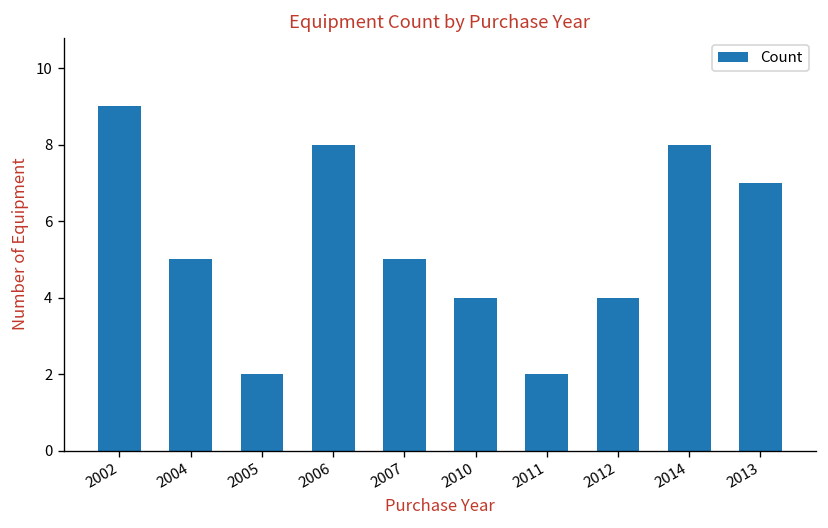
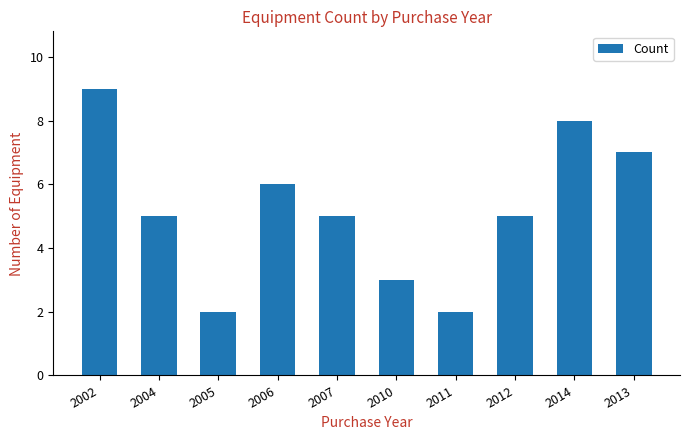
2006: 8 -> 6
2010: 4 -> 3
2012: 4 -> 5
